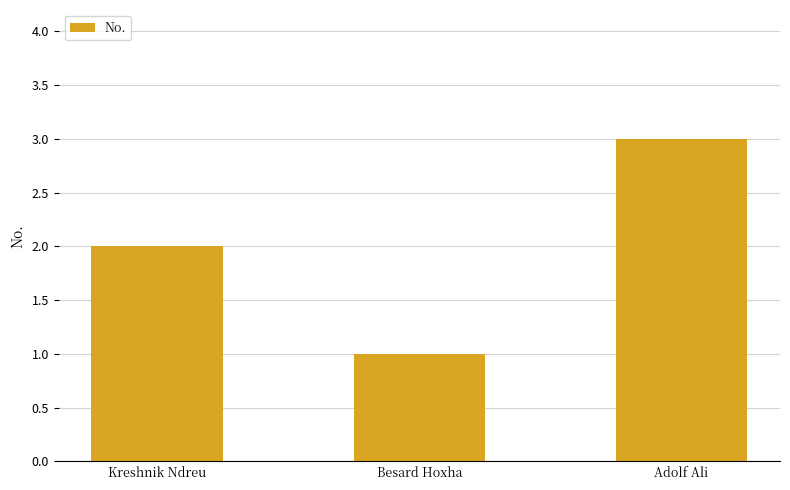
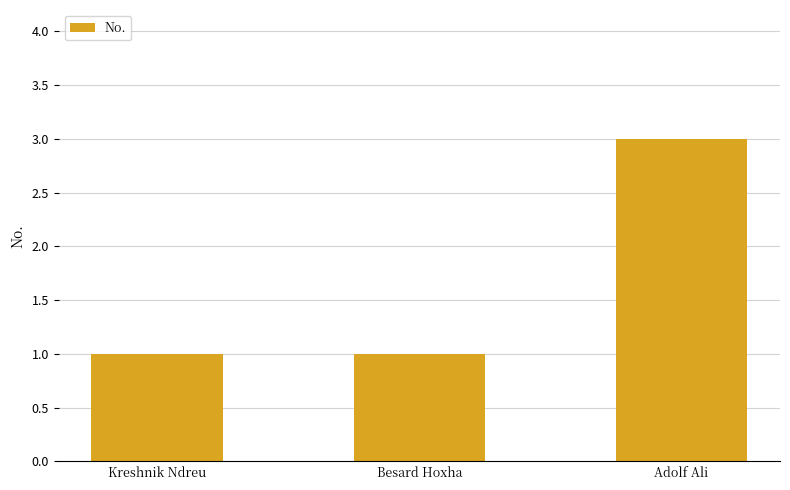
Kreshnik Ndreu: 2 -> 1
